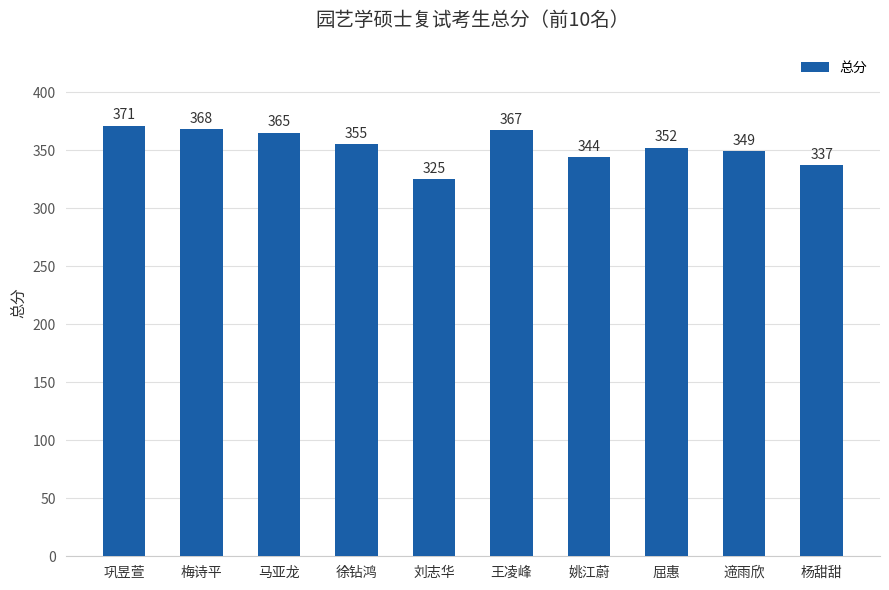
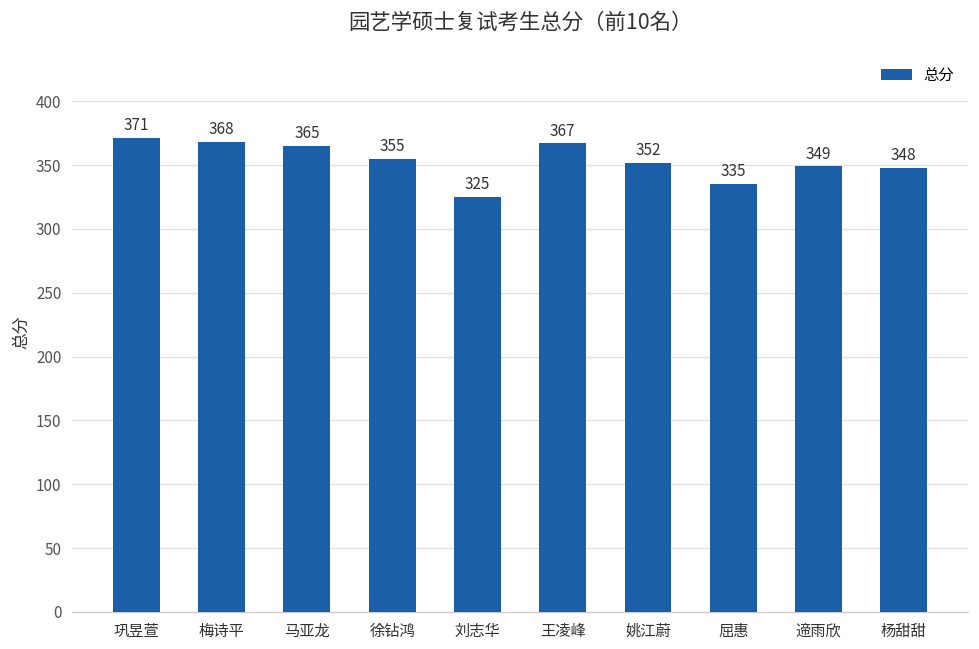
姚江蔚: 344 -> 352
屈惠: 352 -> 335
杨甜甜: 337 -> 348
